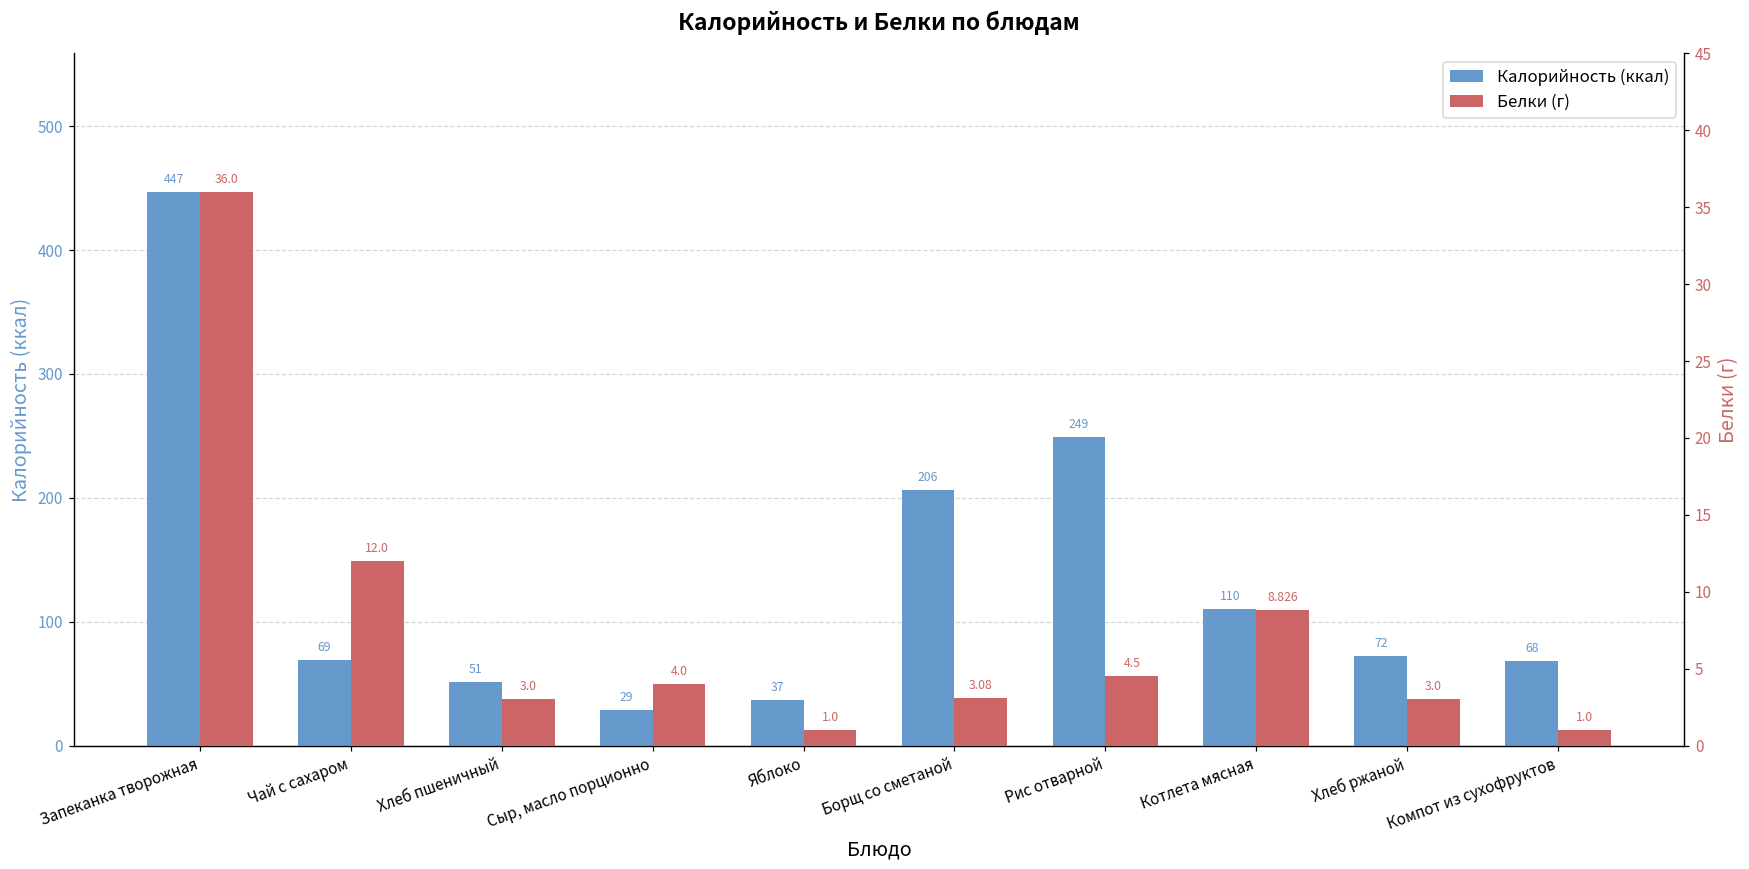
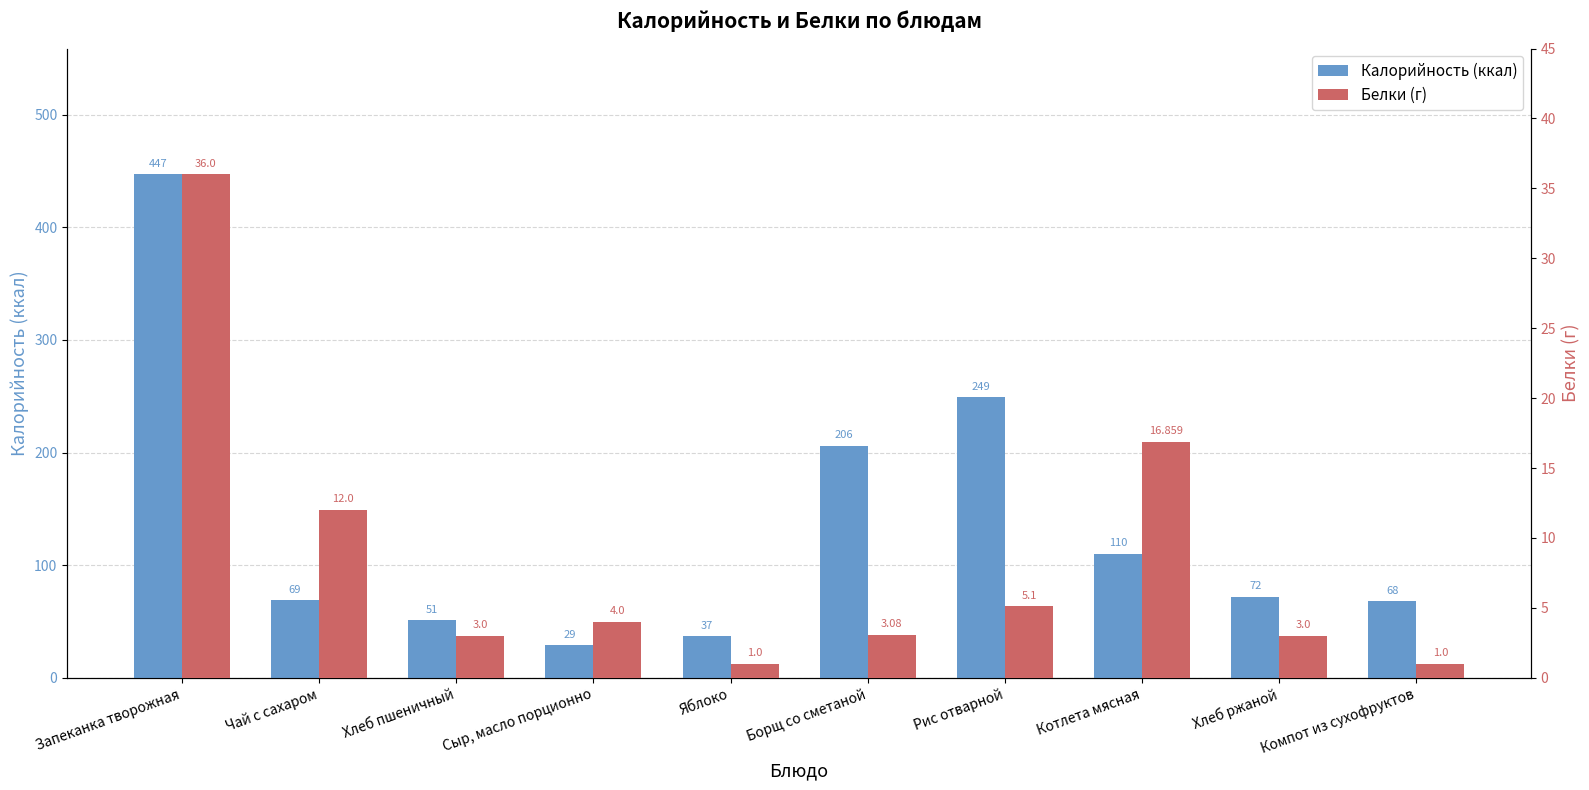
Белки (г), Рис отварной: 4.5 -> 5.1
Белки (г), Котлета мясная: 8.826 -> 16.859
